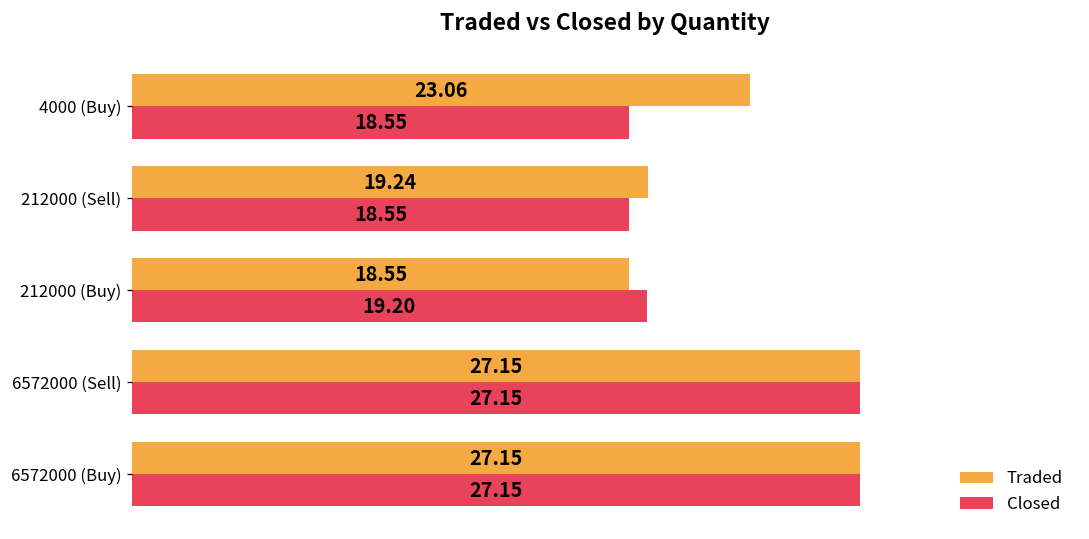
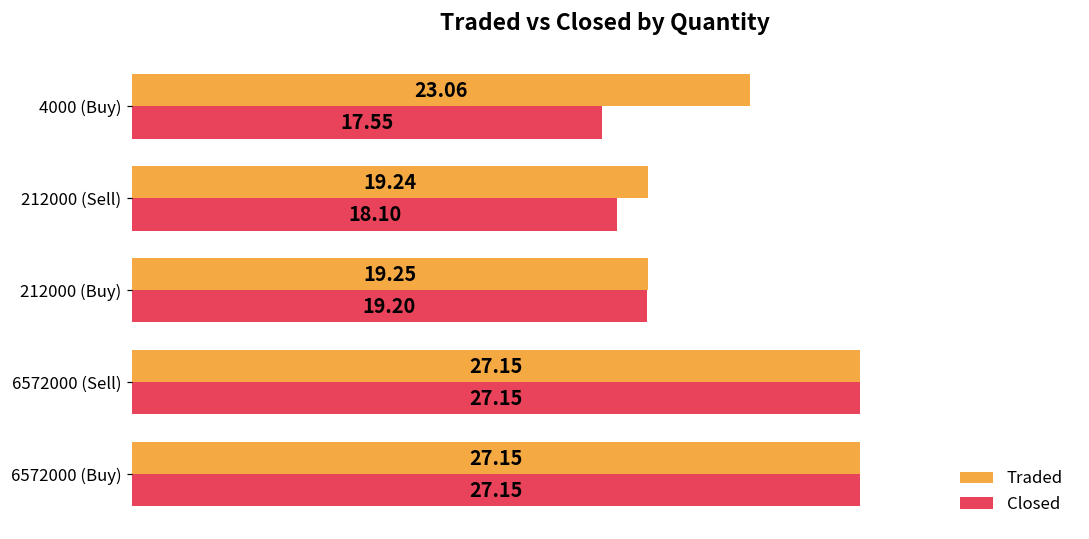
Closed, 4000 (Buy): 18.55 -> 17.55
Closed, 212000 (Sell): 18.55 -> 18.10
Traded, 212000 (Buy): 18.55 -> 19.25
